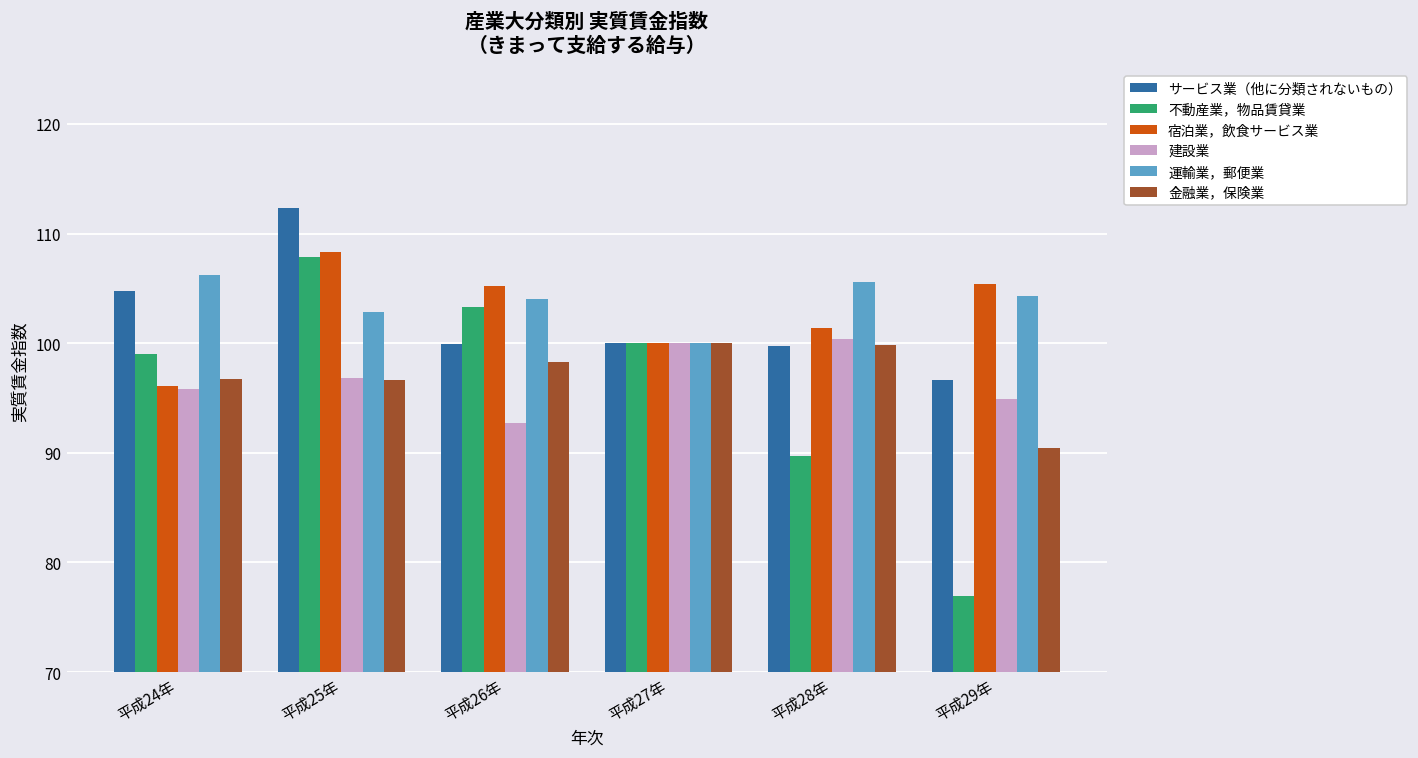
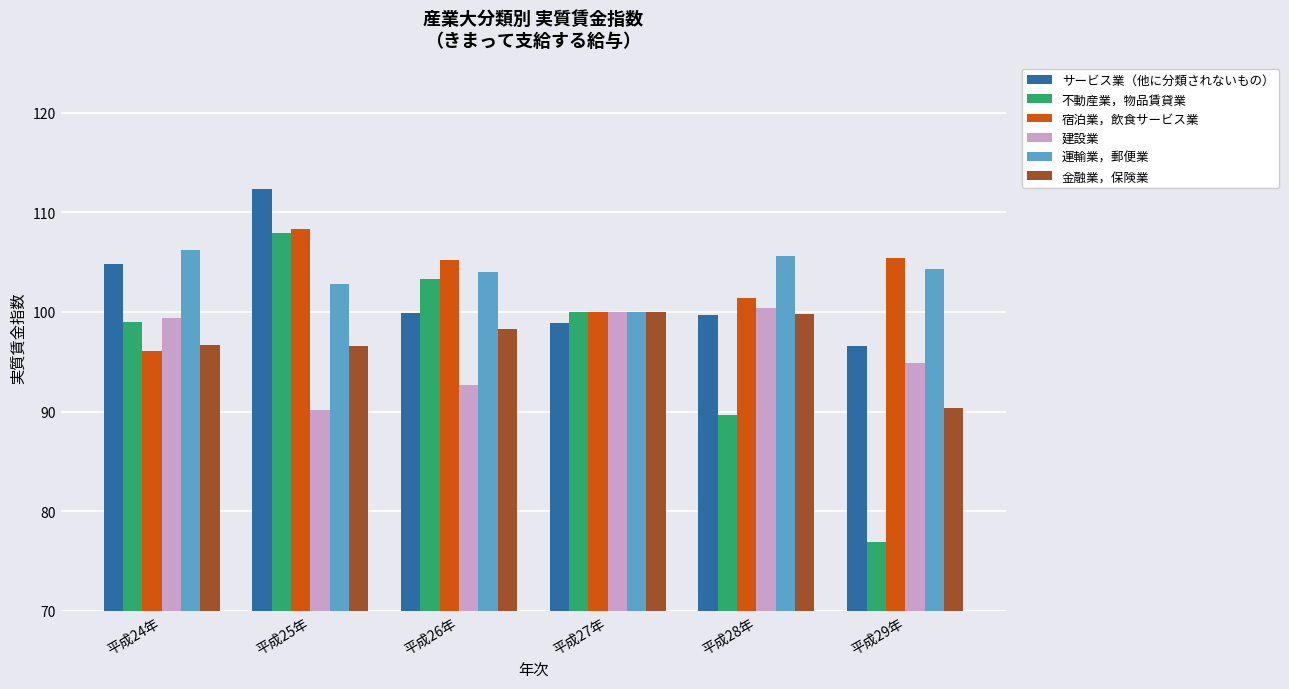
建設業, 平成24年: 96 -> 99
建設業, 平成25年: 97 -> 90
サービス業（他に分類されないもの）, 平成27年: 100 -> 99
